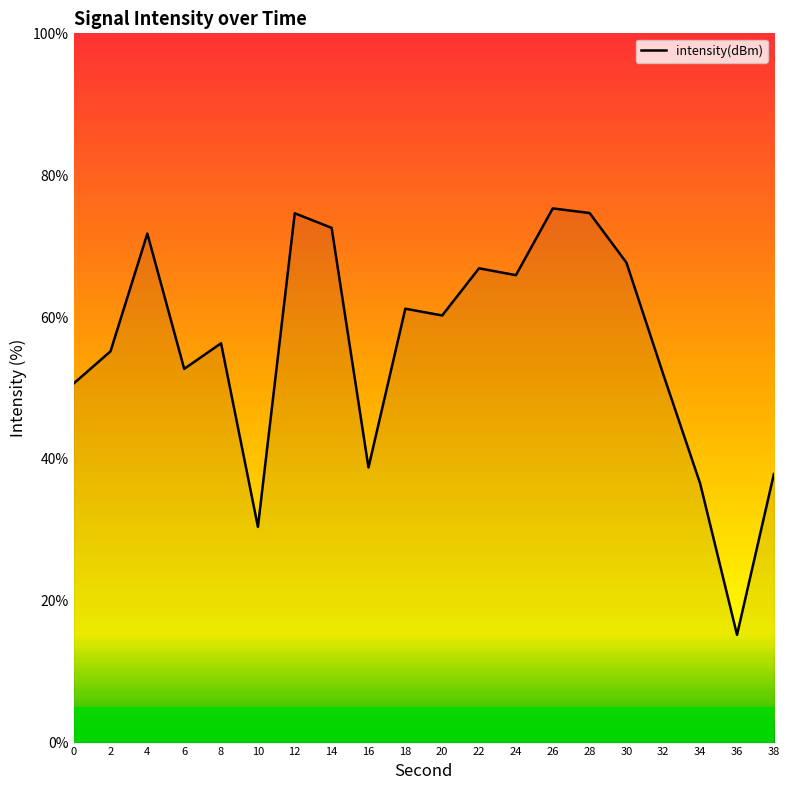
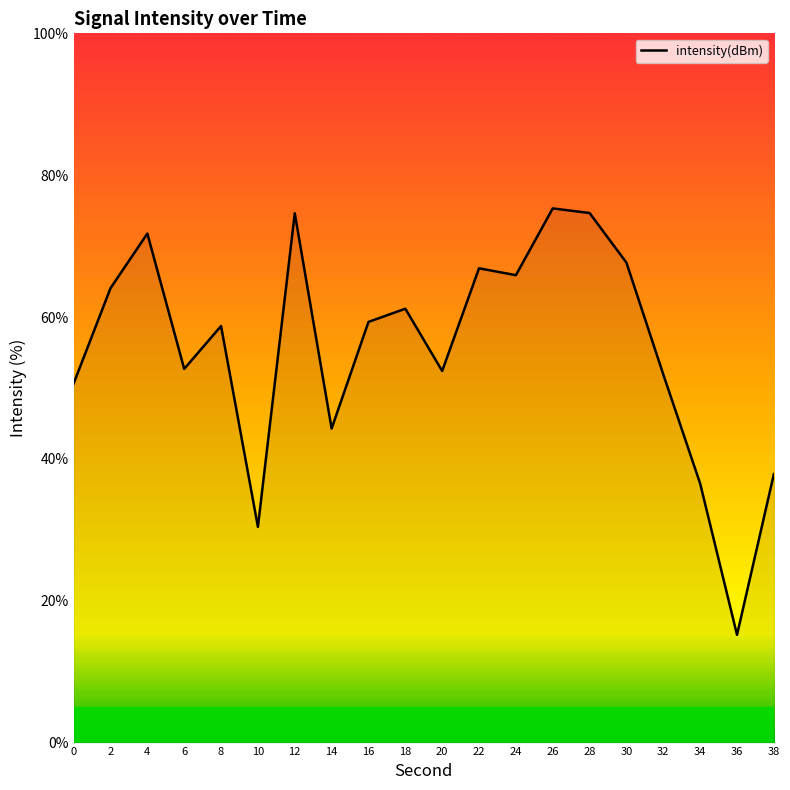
2: 55% -> 64%
8: 56% -> 59%
14: 73% -> 44%
16: 39% -> 59%
20: 60% -> 52%
